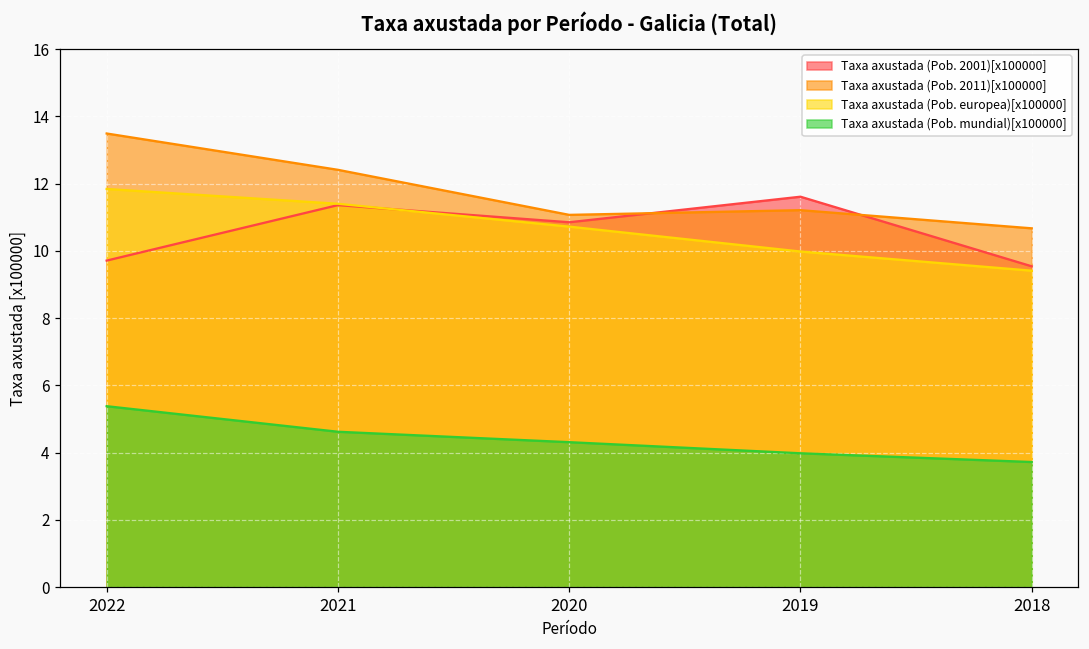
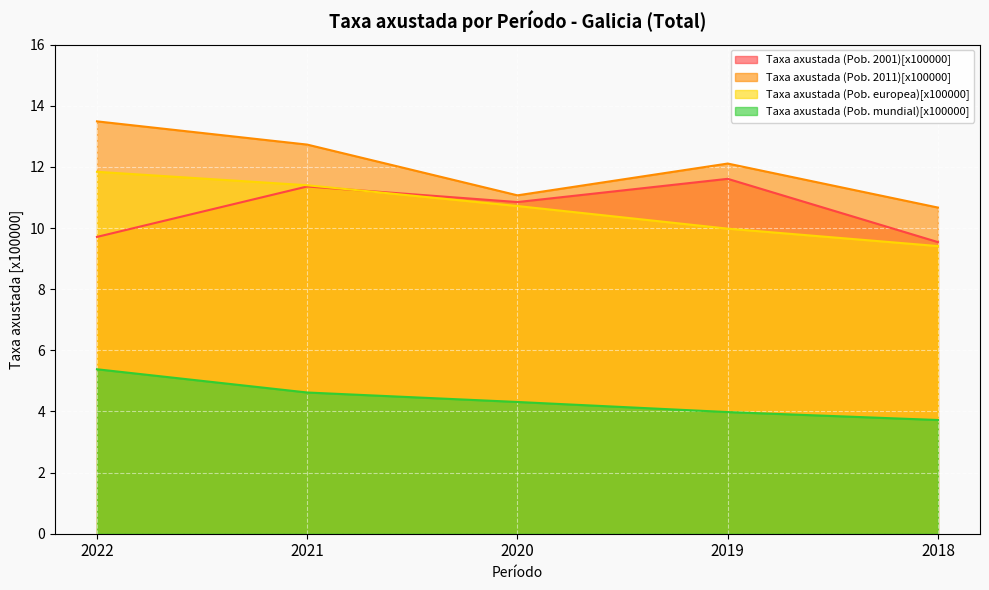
Taxa axustada (Pob. 2011)[x100000], 2021: 12.4 -> 12.7
Taxa axustada (Pob. 2011)[x100000], 2019: 11.2 -> 12.1
